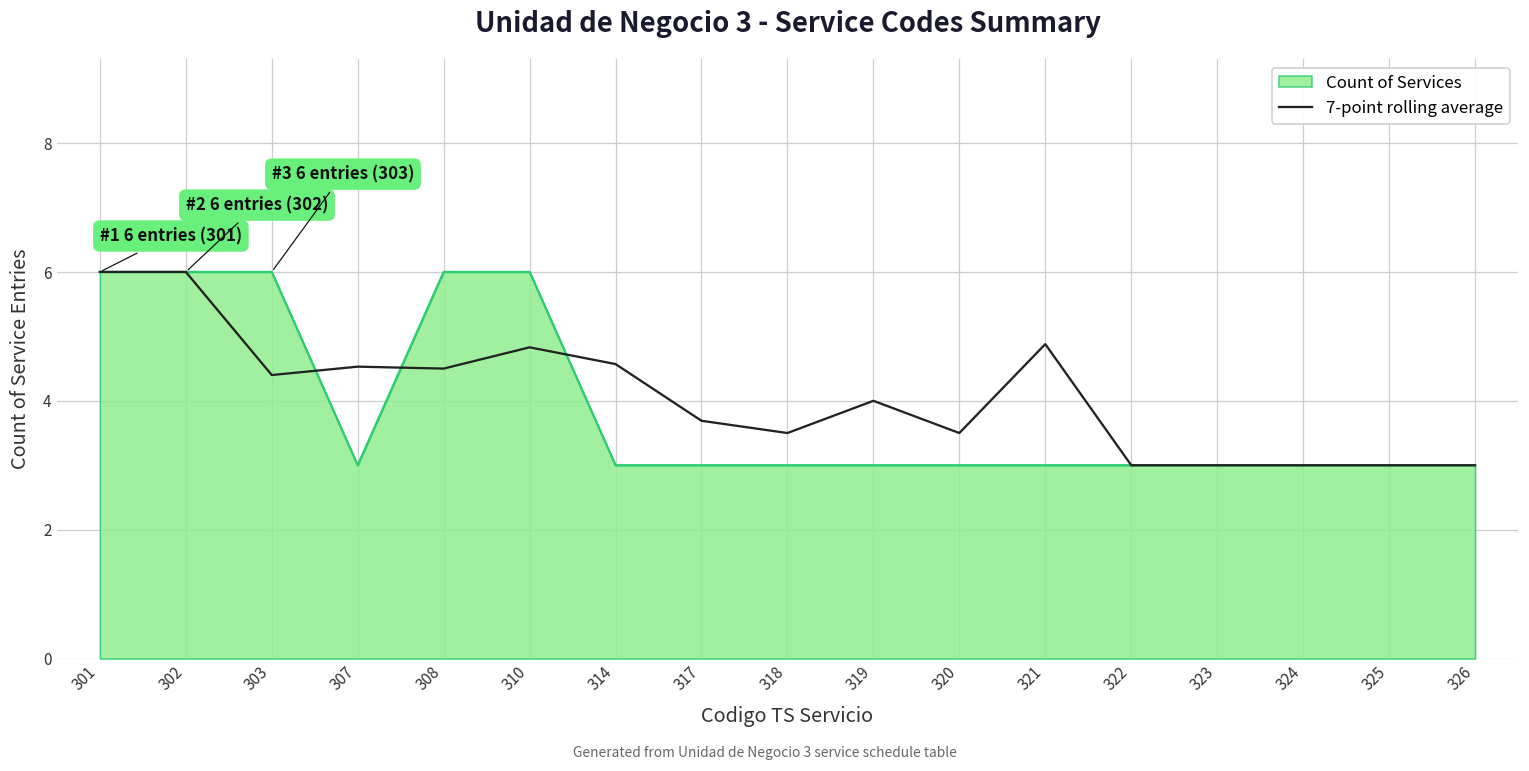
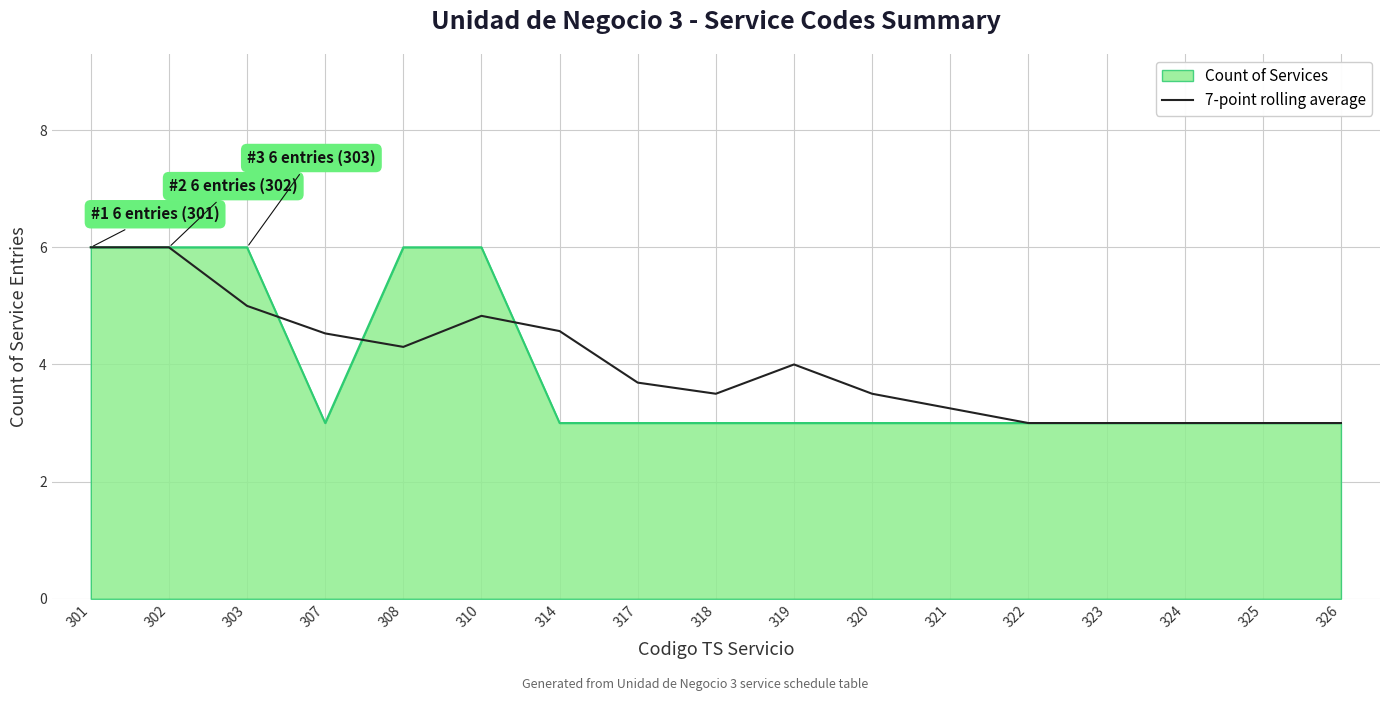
7-point rolling average, 303: 4.4 -> 5.0
7-point rolling average, 308: 4.5 -> 4.3
7-point rolling average, 321: 4.9 -> 3.3
